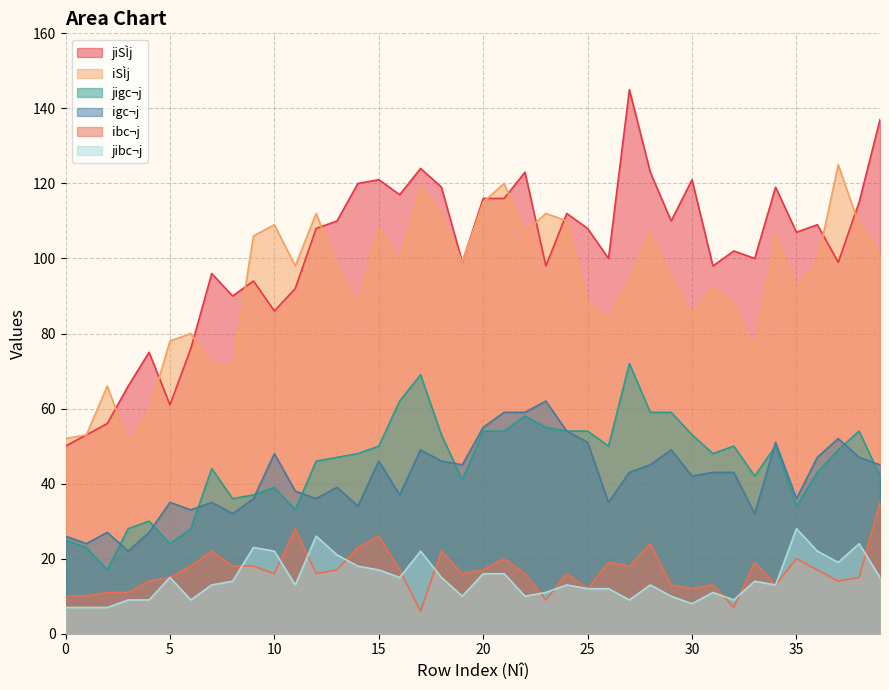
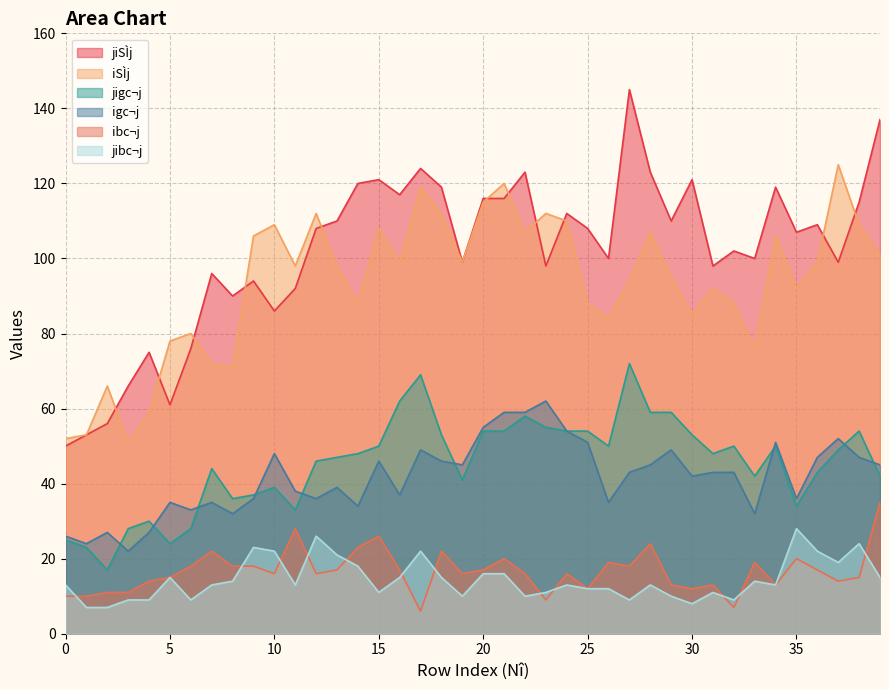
jibc¬j, 0: 7 -> 13
jibc¬j, 15: 17 -> 11
